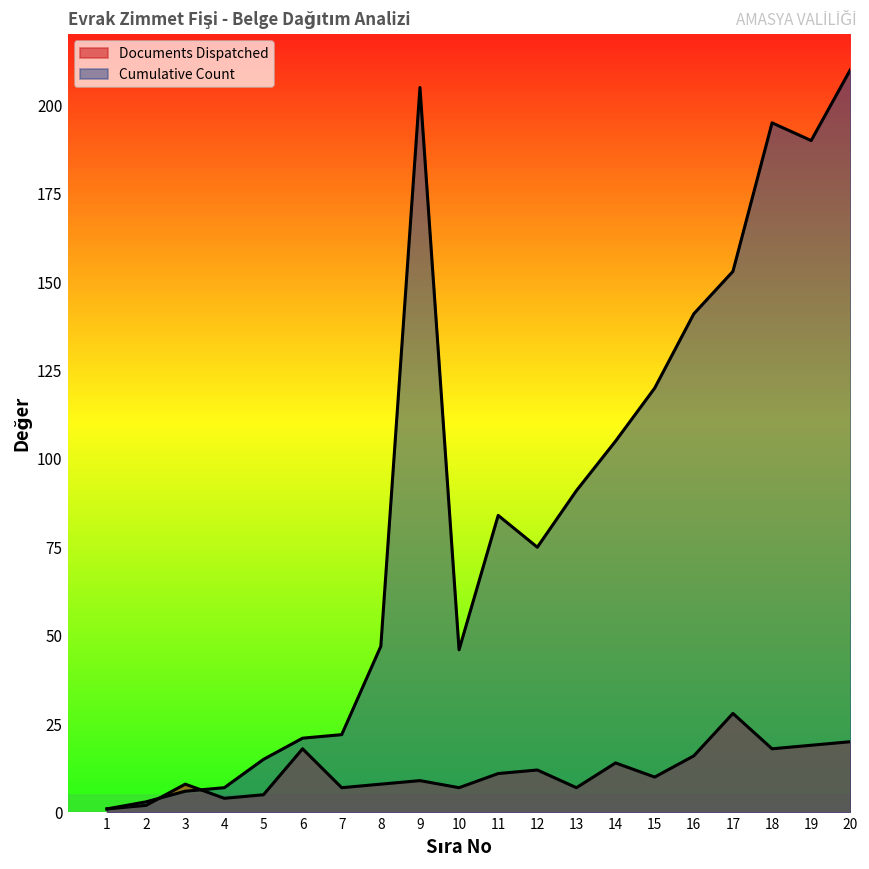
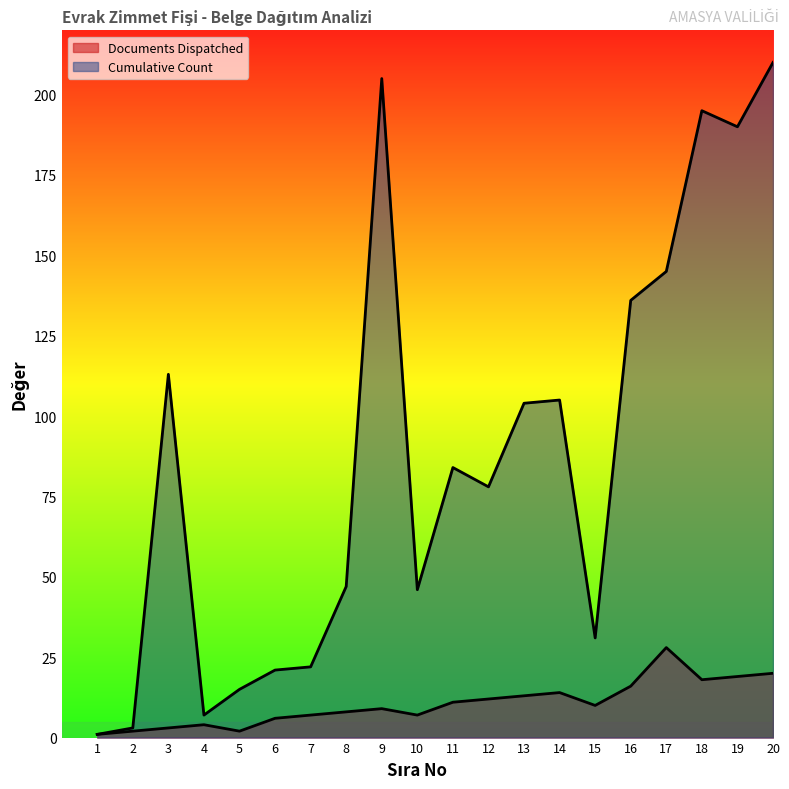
Documents Dispatched, 3: 8 -> 3
Cumulative Count, 3: 6 -> 113
Documents Dispatched, 5: 5 -> 2
Documents Dispatched, 6: 18 -> 6
Cumulative Count, 12: 75 -> 78
Documents Dispatched, 13: 7 -> 13
Cumulative Count, 13: 91 -> 104
Cumulative Count, 15: 120 -> 31
Cumulative Count, 16: 141 -> 136
Cumulative Count, 17: 153 -> 145
